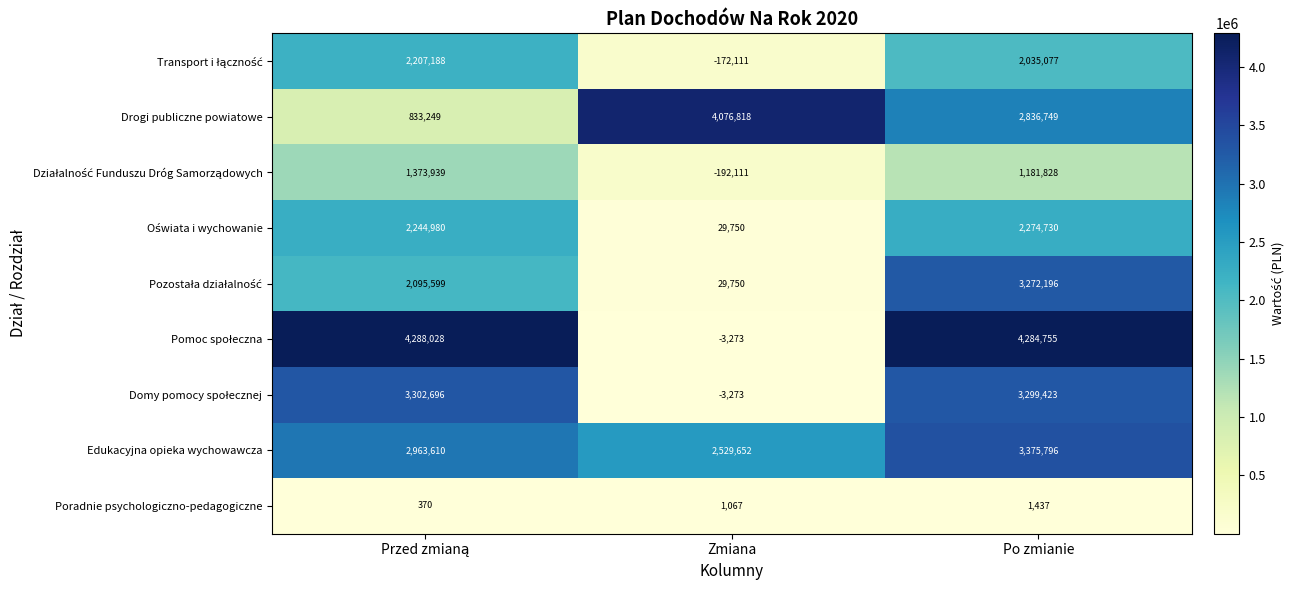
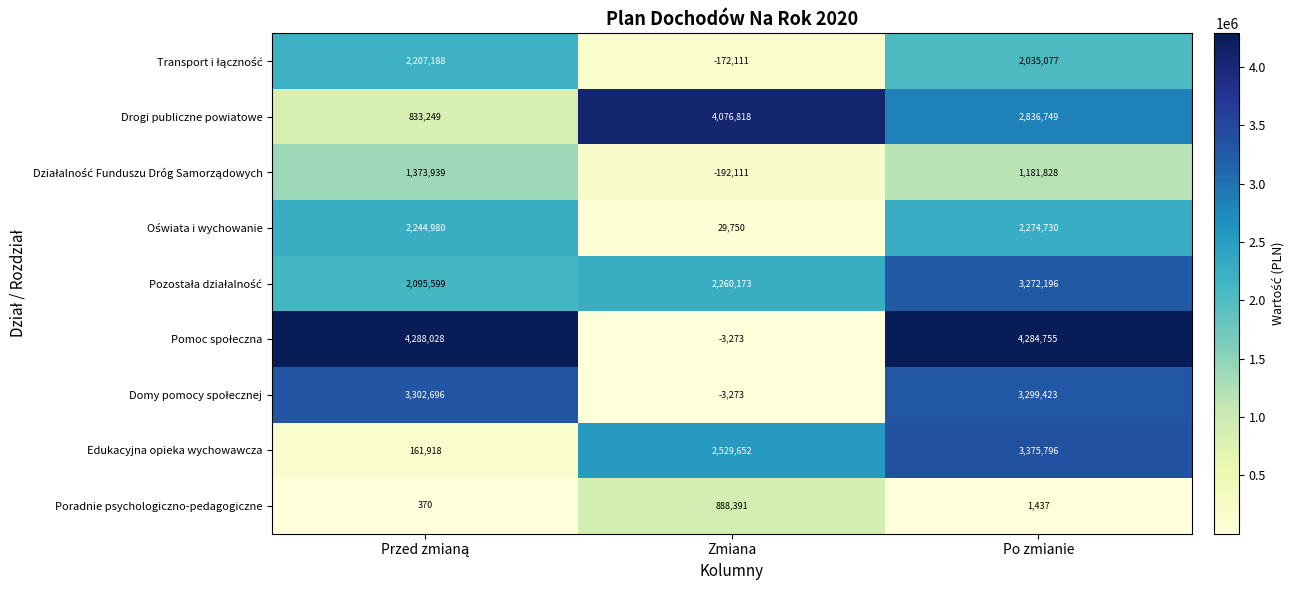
Pozostała działalność, Zmiana: 29,750 -> 2,260,173
Edukacyjna opieka wychowawcza, Przed zmianą: 2,963,610 -> 161,918
Poradnie psychologiczno-pedagogiczne, Zmiana: 1,067 -> 888,391
